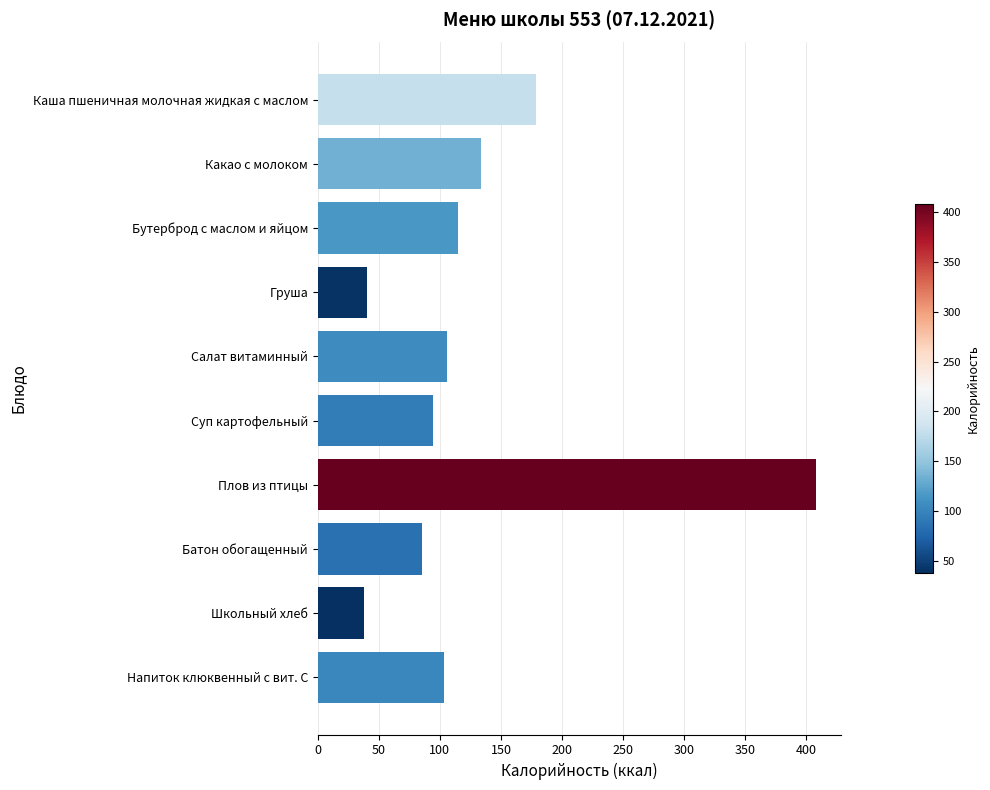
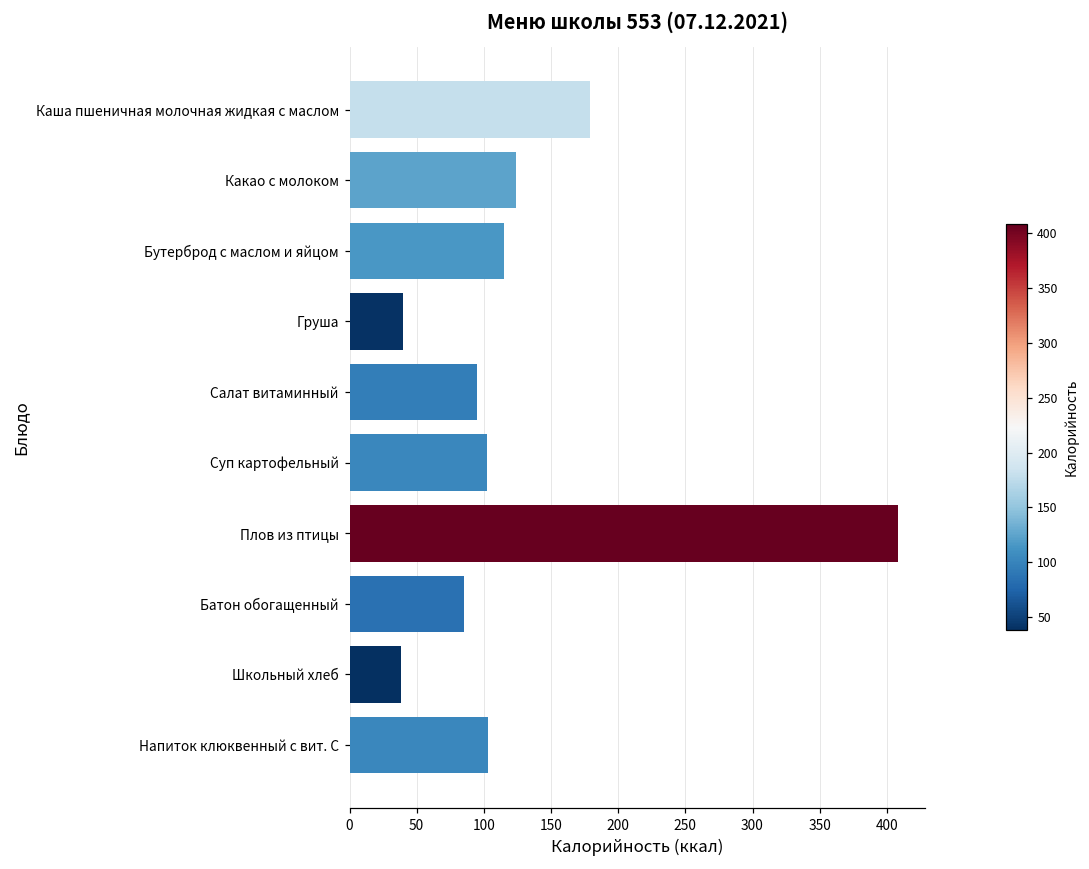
Какао с молоком: 134 -> 124
Салат витаминный: 106 -> 95
Суп картофельный: 94 -> 102
